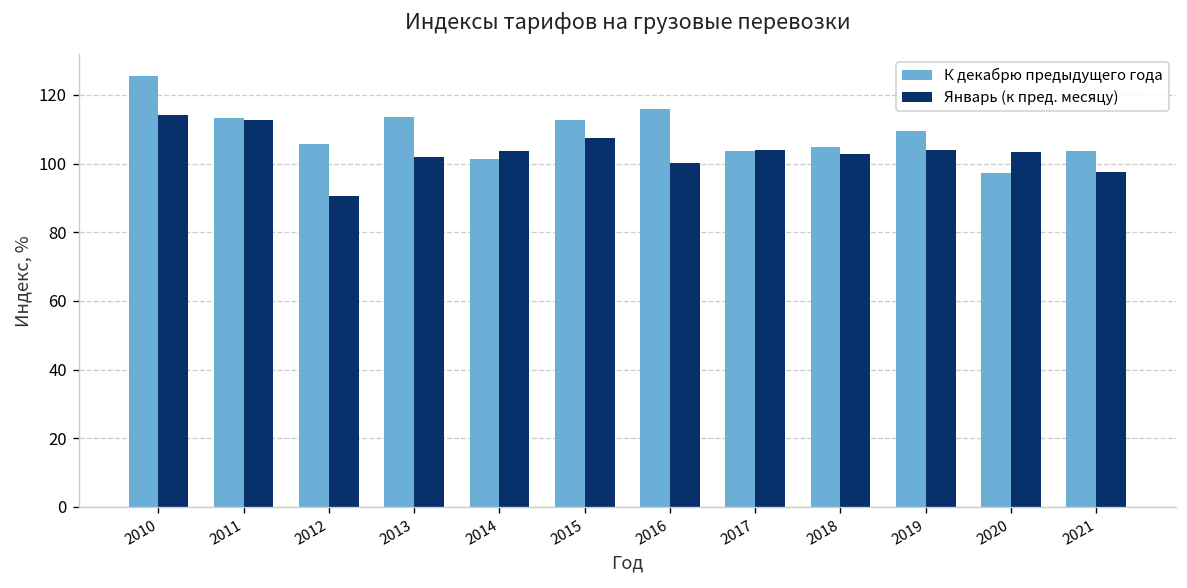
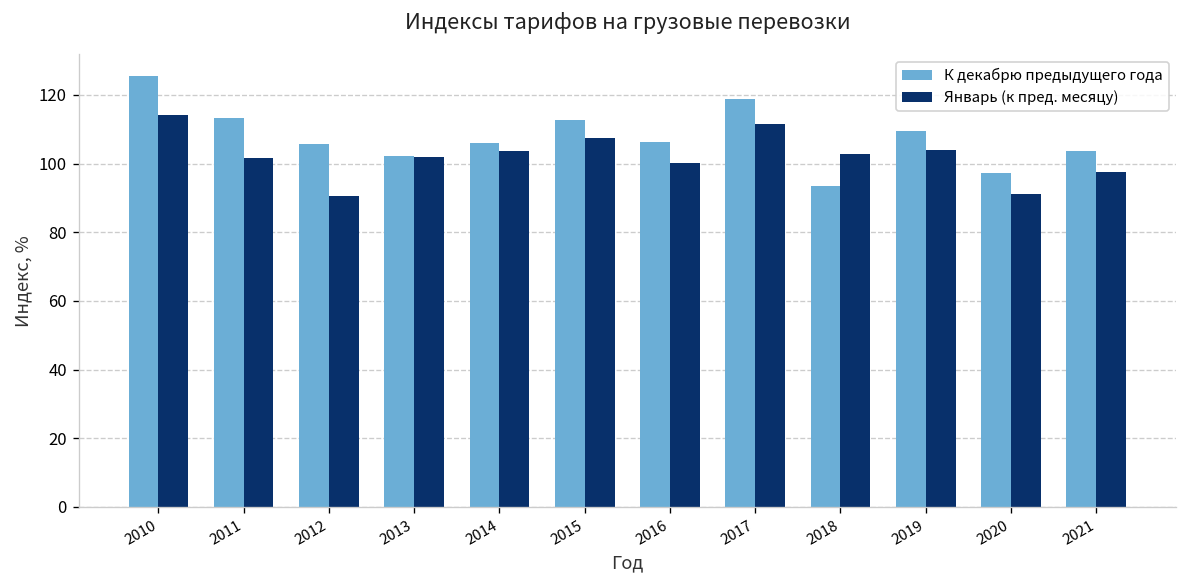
Январь (к пред. месяцу), 2011: 113 -> 102
К декабрю предыдущего года, 2013: 114 -> 102
К декабрю предыдущего года, 2014: 101 -> 106
К декабрю предыдущего года, 2016: 116 -> 106
К декабрю предыдущего года, 2017: 104 -> 119
Январь (к пред. месяцу), 2017: 104 -> 111
К декабрю предыдущего года, 2018: 105 -> 93
Январь (к пред. месяцу), 2020: 103 -> 91
